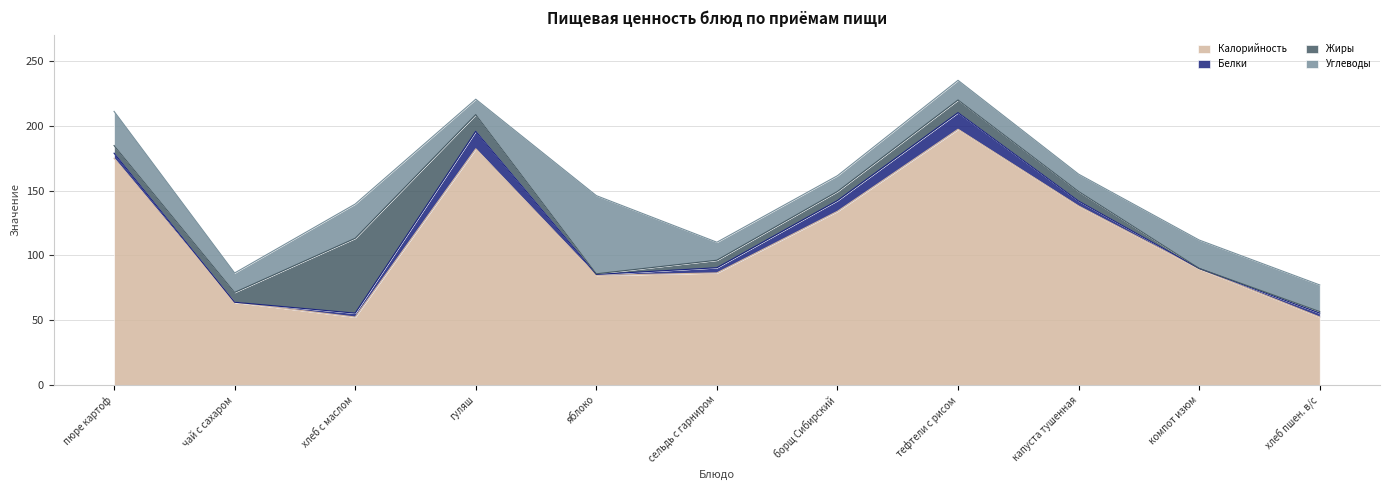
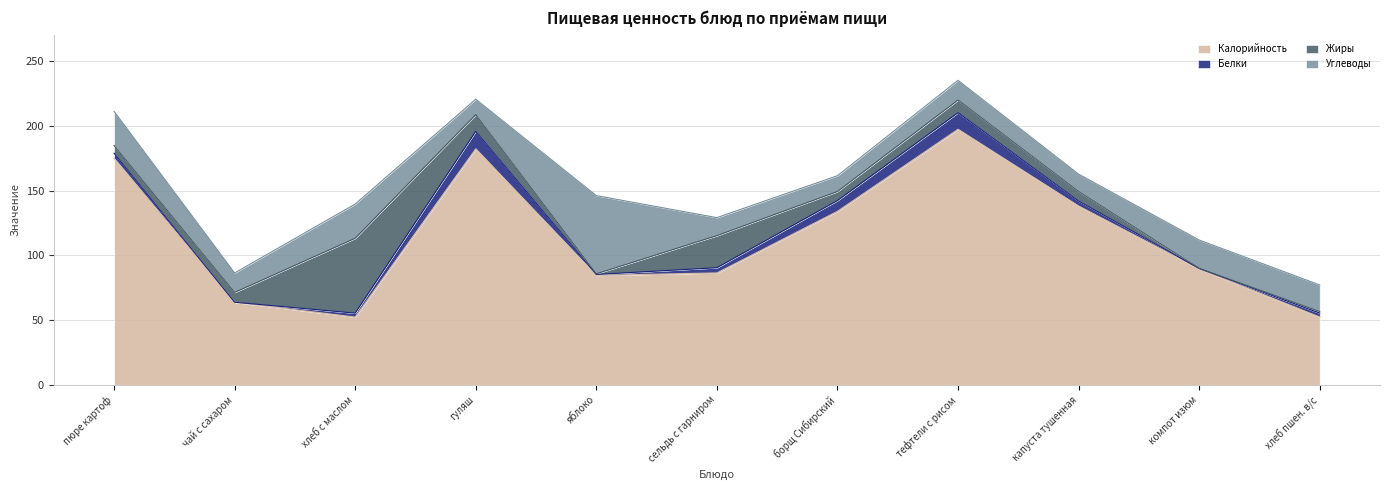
Жиры, сельдь с гарниром: 6 -> 25
